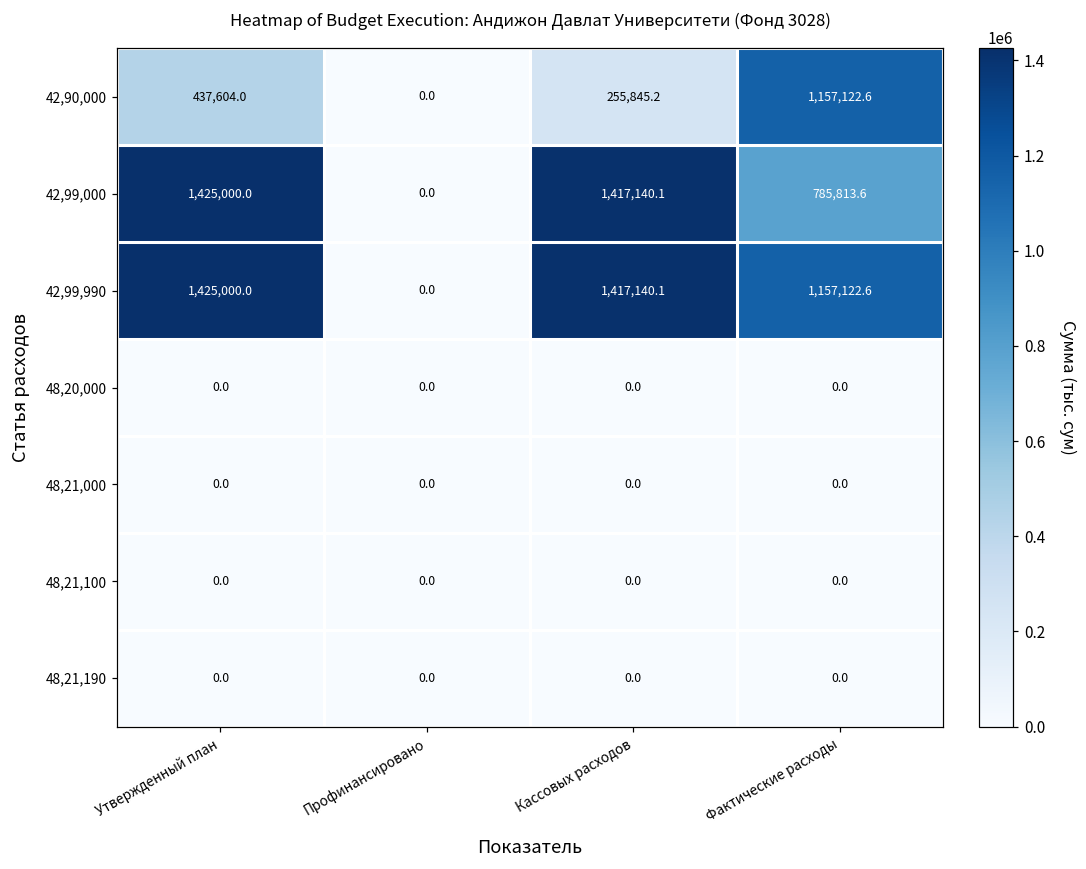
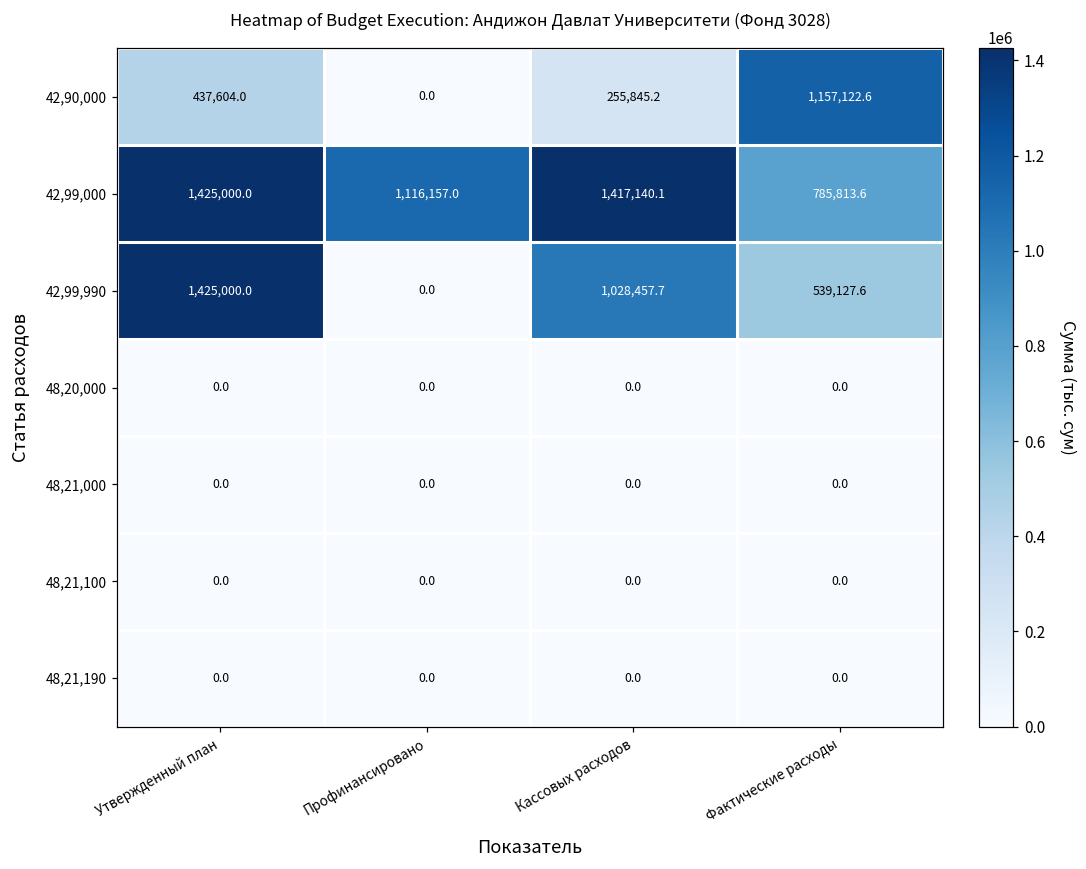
42,99,000, Профинансировано: 0.0 -> 1,116,157.0
42,99,990, Кассовых расходов: 1,417,140.1 -> 1,028,457.7
42,99,990, Фактические расходы: 1,157,122.6 -> 539,127.6
